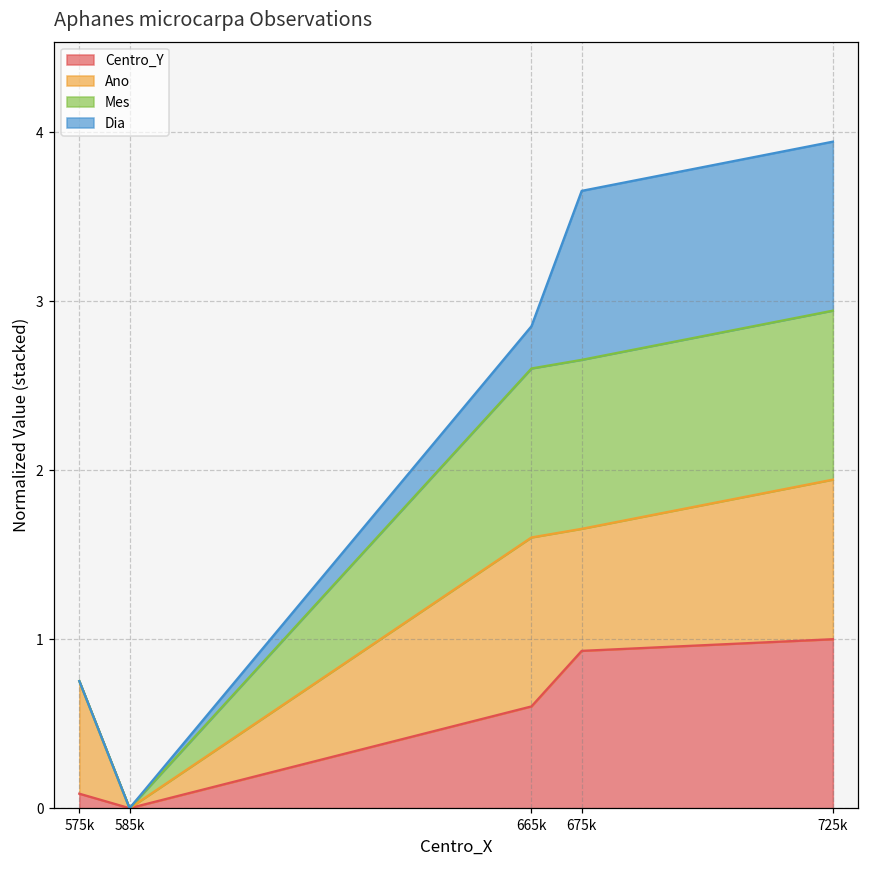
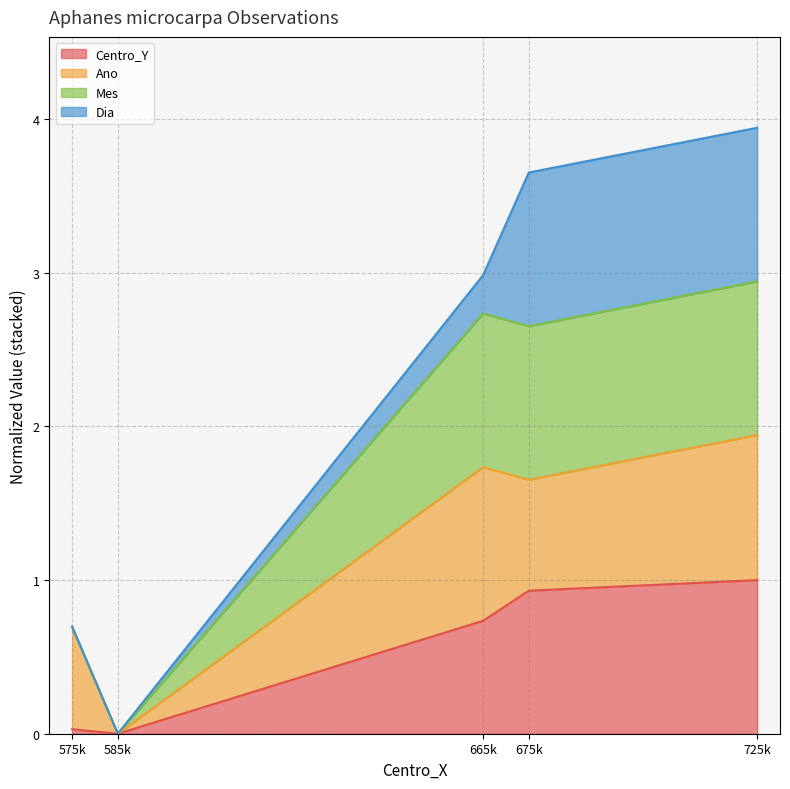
Centro_Y, 575k: 0.09 -> 0.03
Centro_Y, 665k: 0.60 -> 0.74
